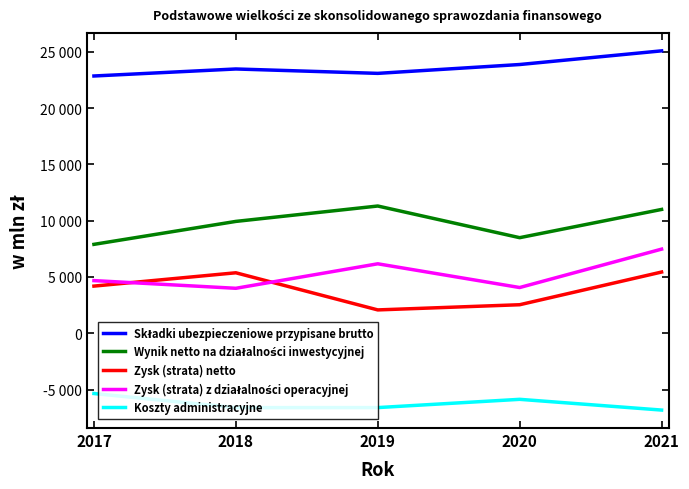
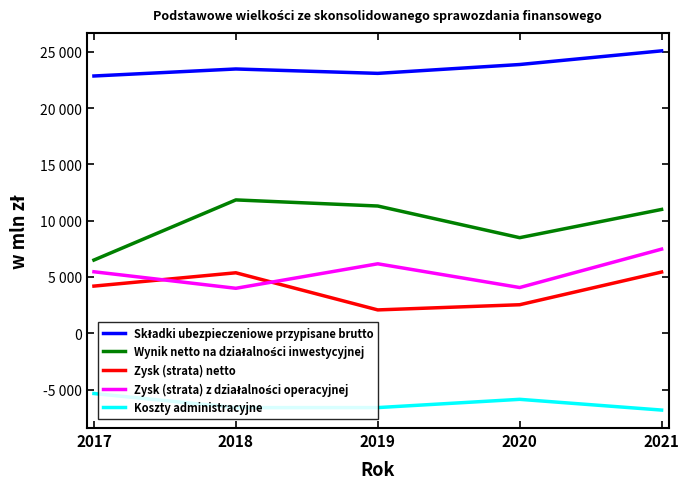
Wynik netto na działalności inwestycyjnej, 2017: 7900 -> 6500
Zysk (strata) z działalności operacyjnej, 2017: 4700 -> 5500
Wynik netto na działalności inwestycyjnej, 2018: 9900 -> 11800
